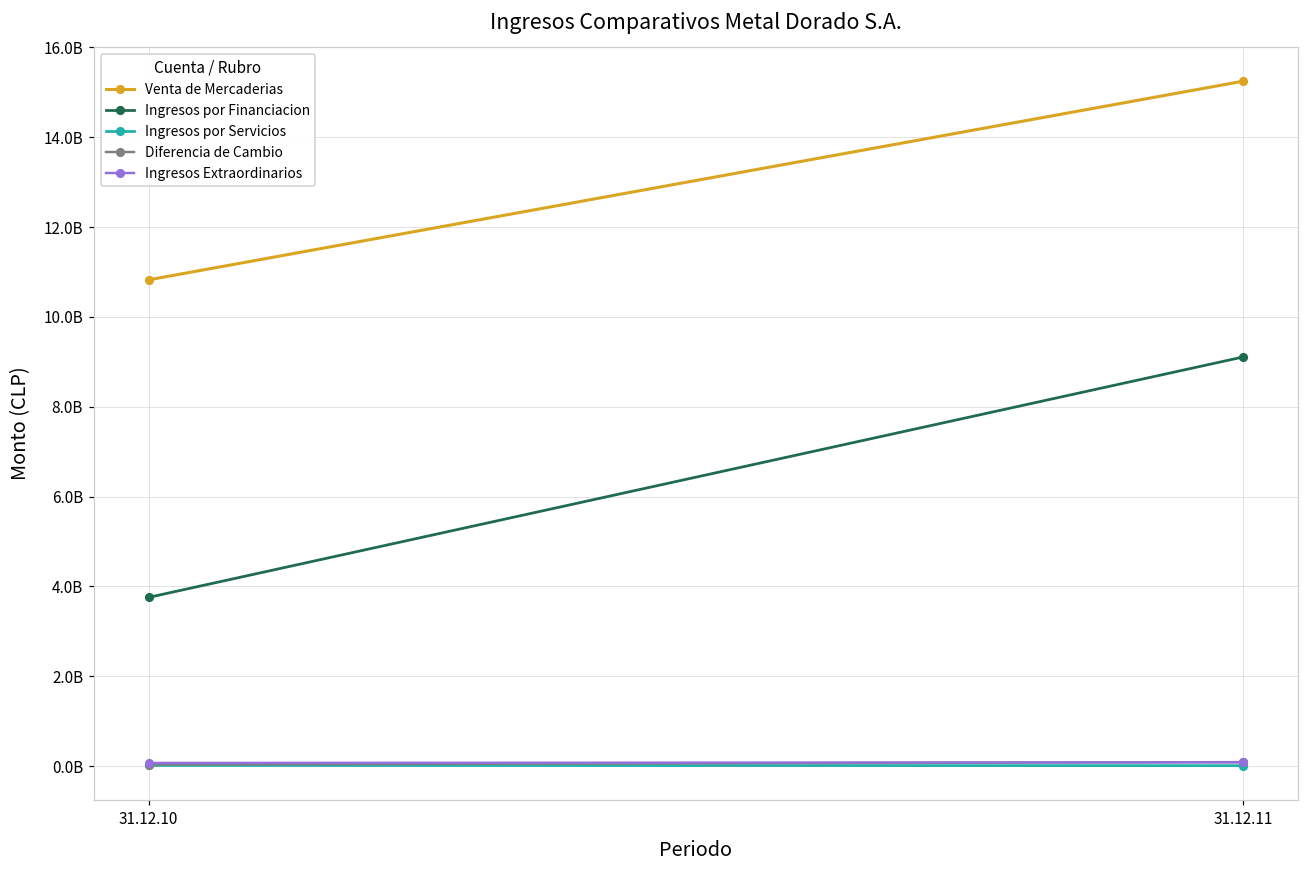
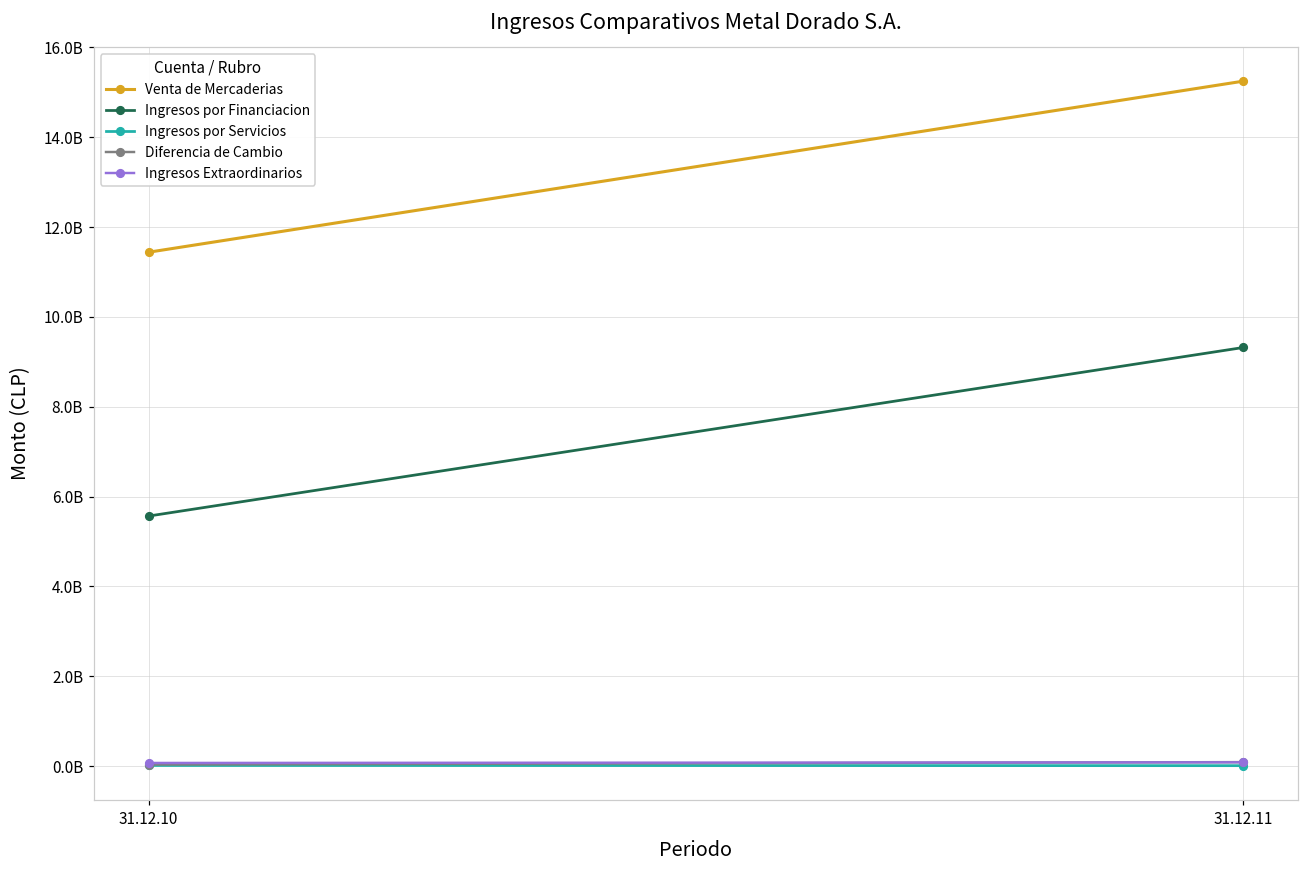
Venta de Mercaderias, 31.12.10: 10800000000 -> 11400000000
Ingresos por Financiacion, 31.12.10: 3800000000 -> 5600000000
Ingresos por Financiacion, 31.12.11: 9100000000 -> 9300000000
